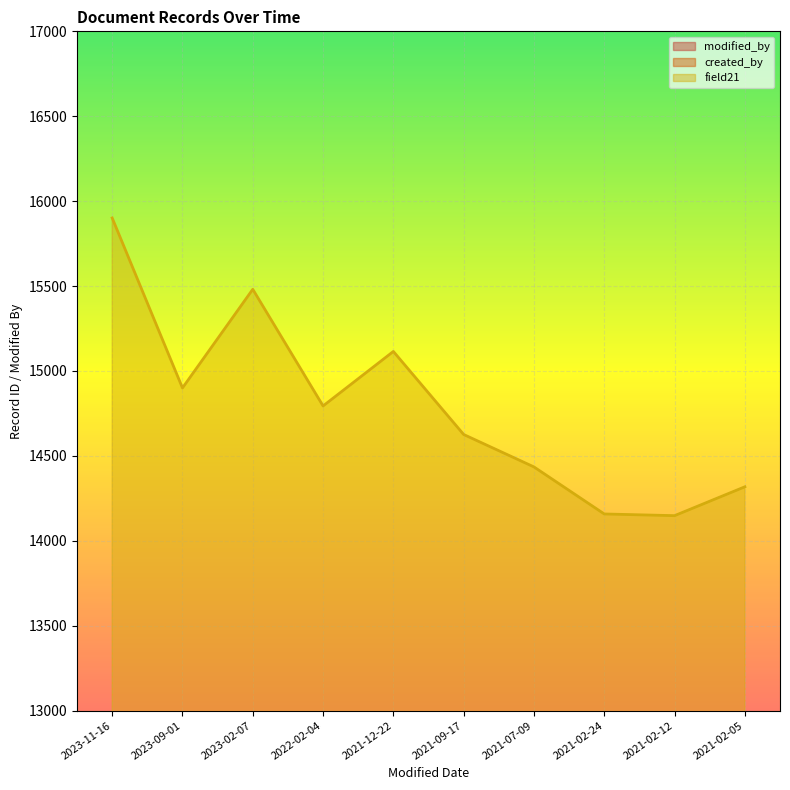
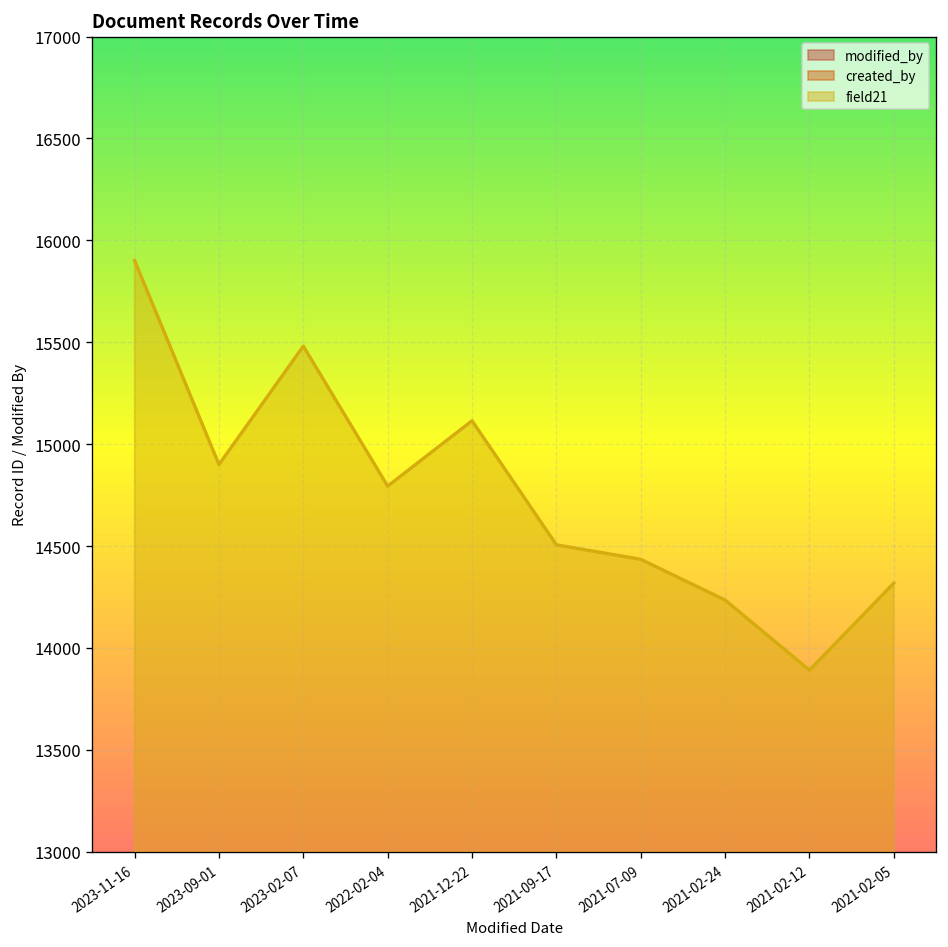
field21, 2021-09-17: 14630 -> 14510
field21, 2021-02-24: 14160 -> 14240
field21, 2021-02-12: 14150 -> 13890
